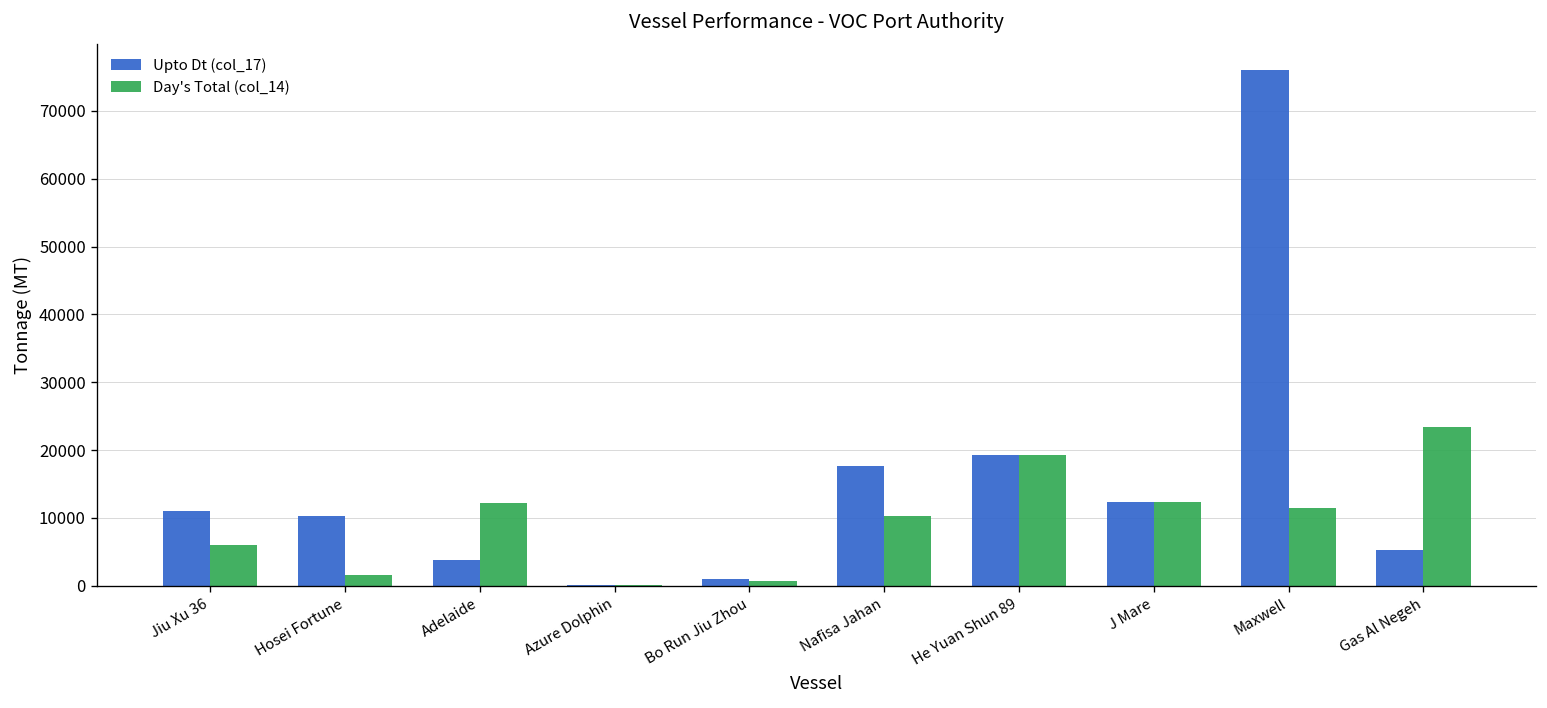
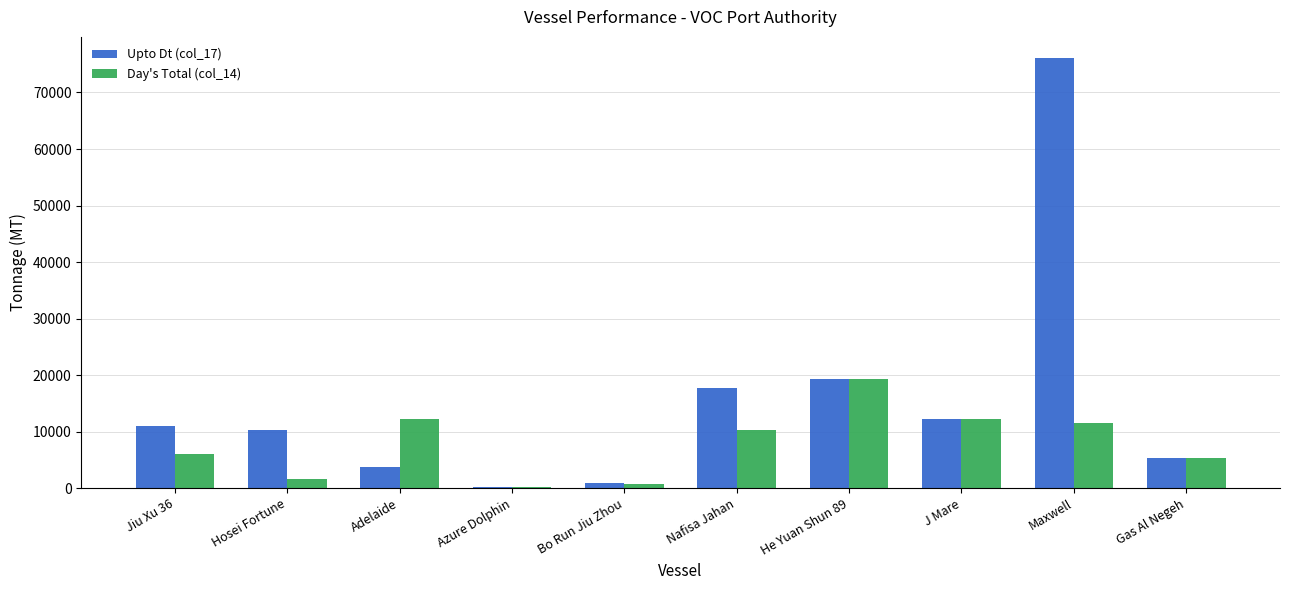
Day's Total (col_14), Gas Al Negeh: 23000 -> 5000
